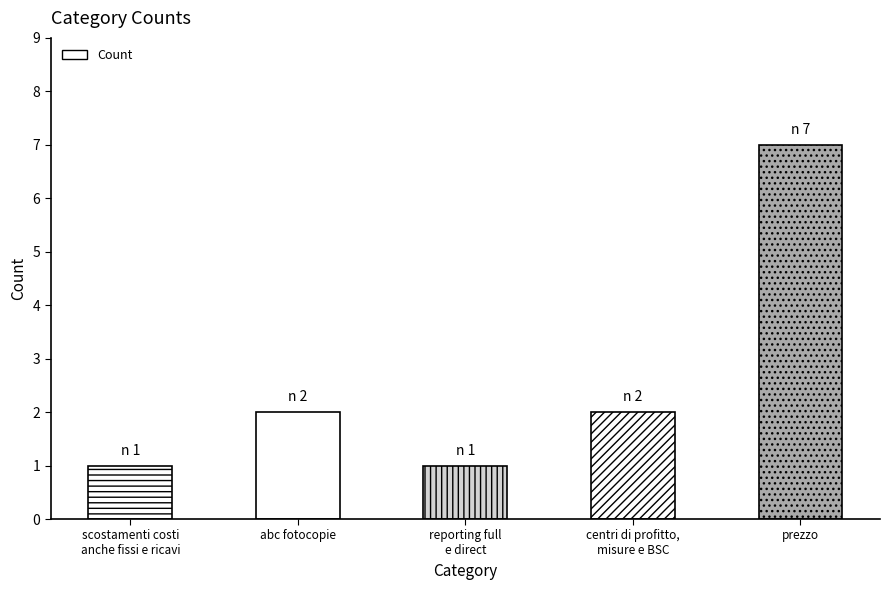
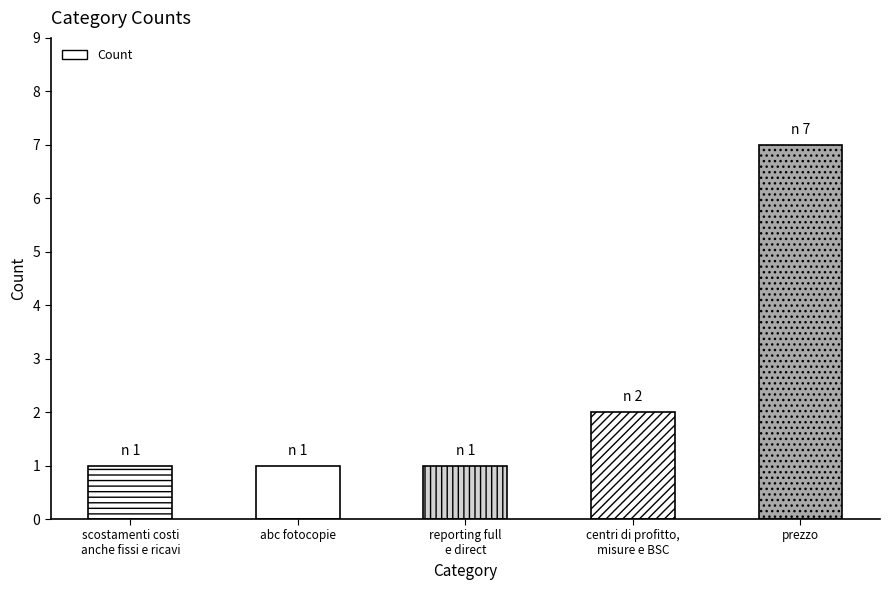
abc fotocopie: 2 -> 1
